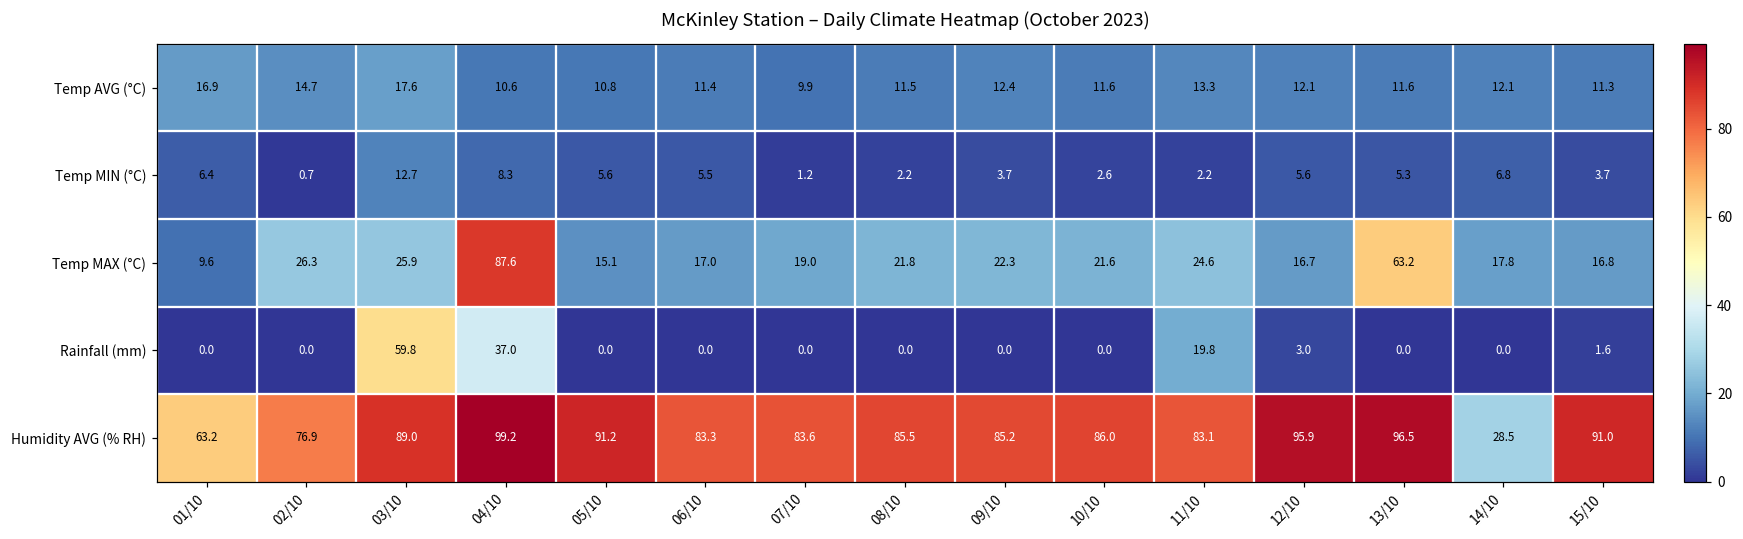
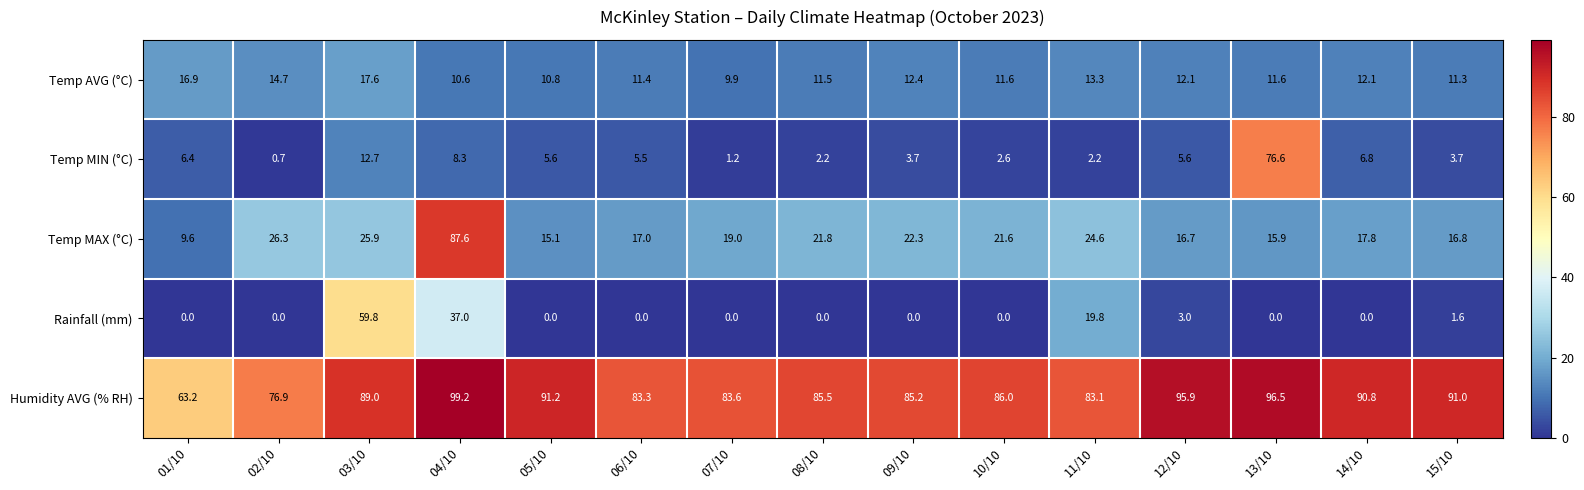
Temp MIN (°C), 13/10: 5.3 -> 76.6
Temp MAX (°C), 13/10: 63.2 -> 15.9
Humidity AVG (% RH), 14/10: 28.5 -> 90.8
